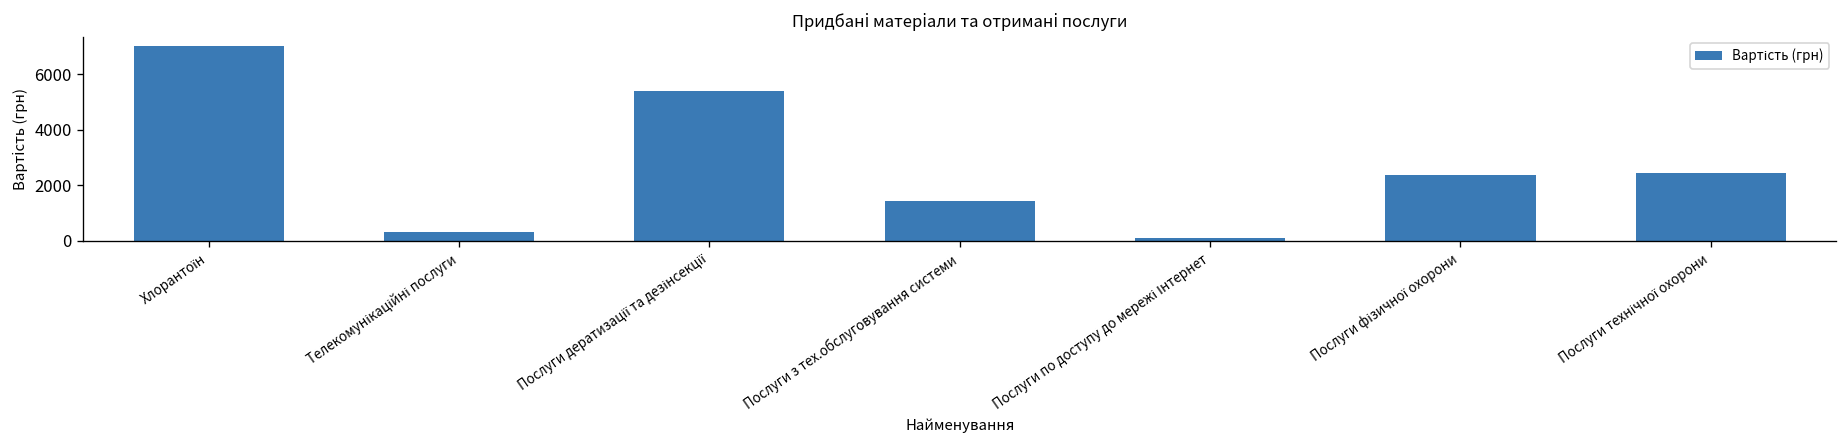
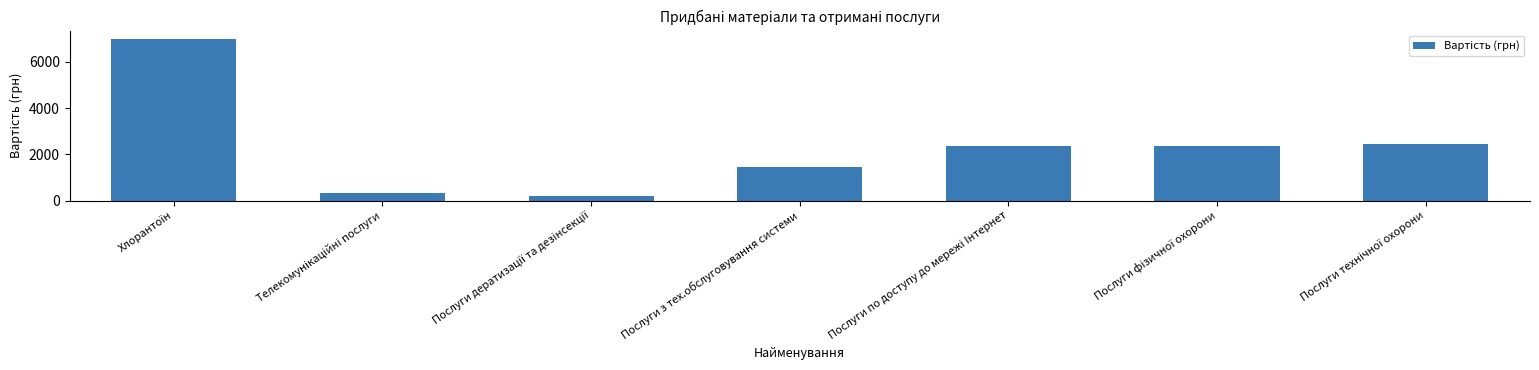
Послуги дератизації та дезінсекції: 5400 -> 200
Послуги по доступу до мережі Інтернет: 100 -> 2400
